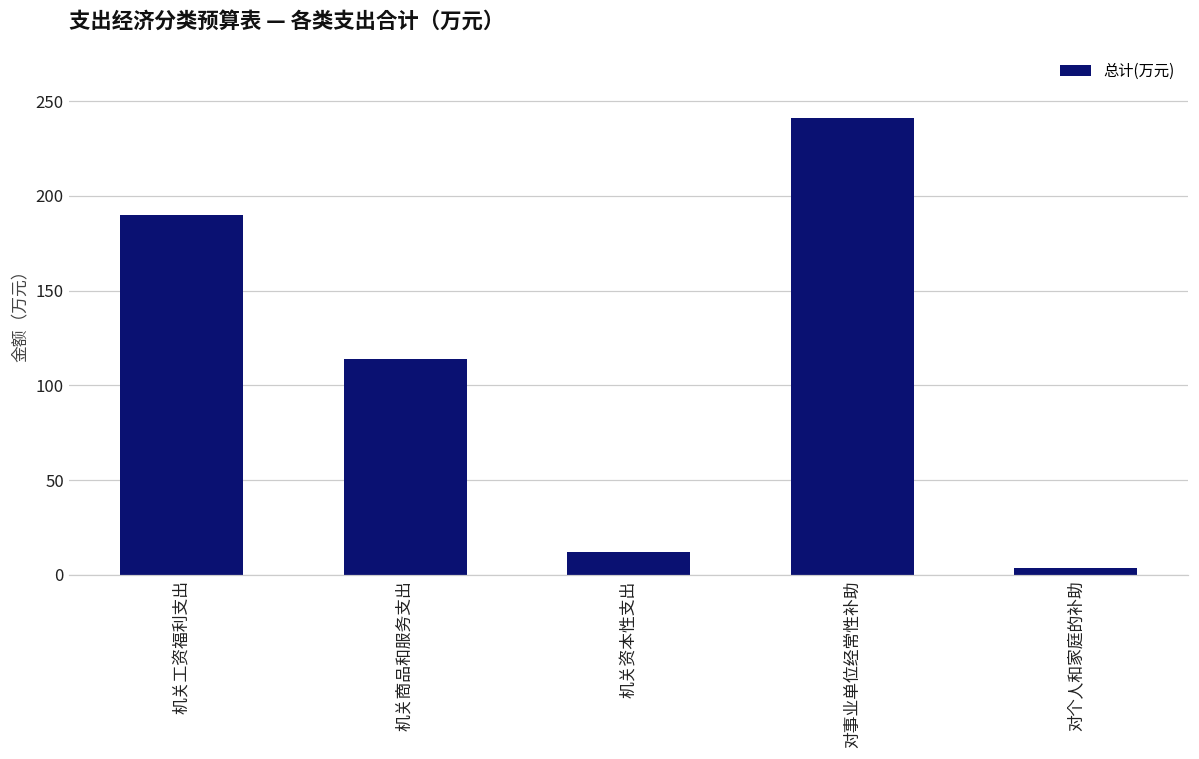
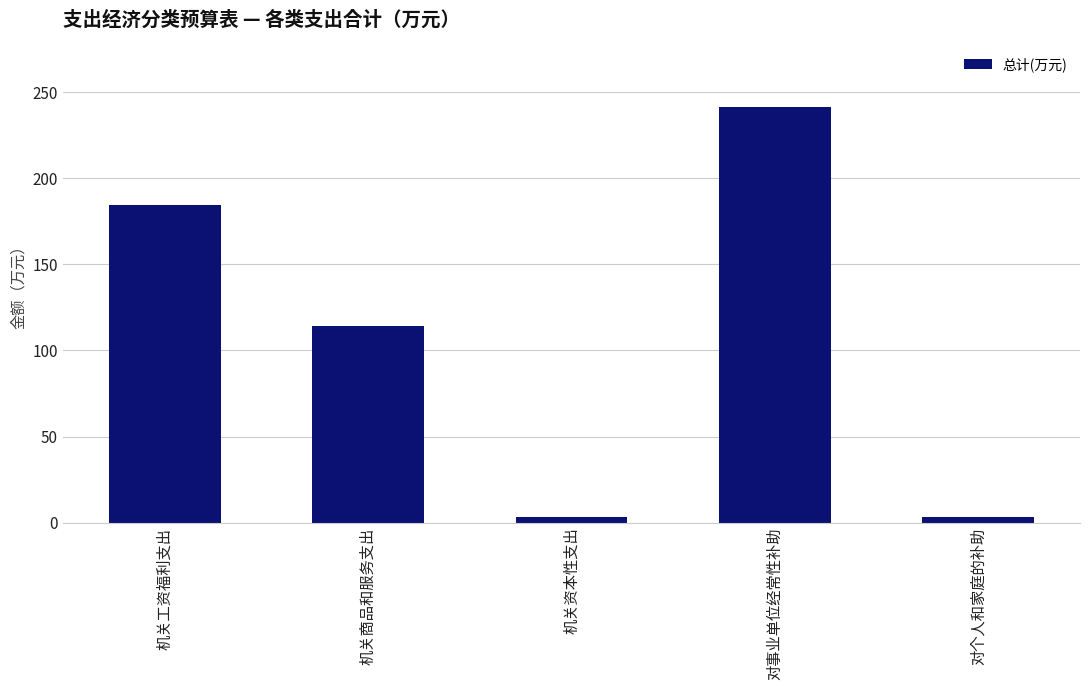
机关工资福利支出: 190 -> 184
机关资本性支出: 12 -> 4
